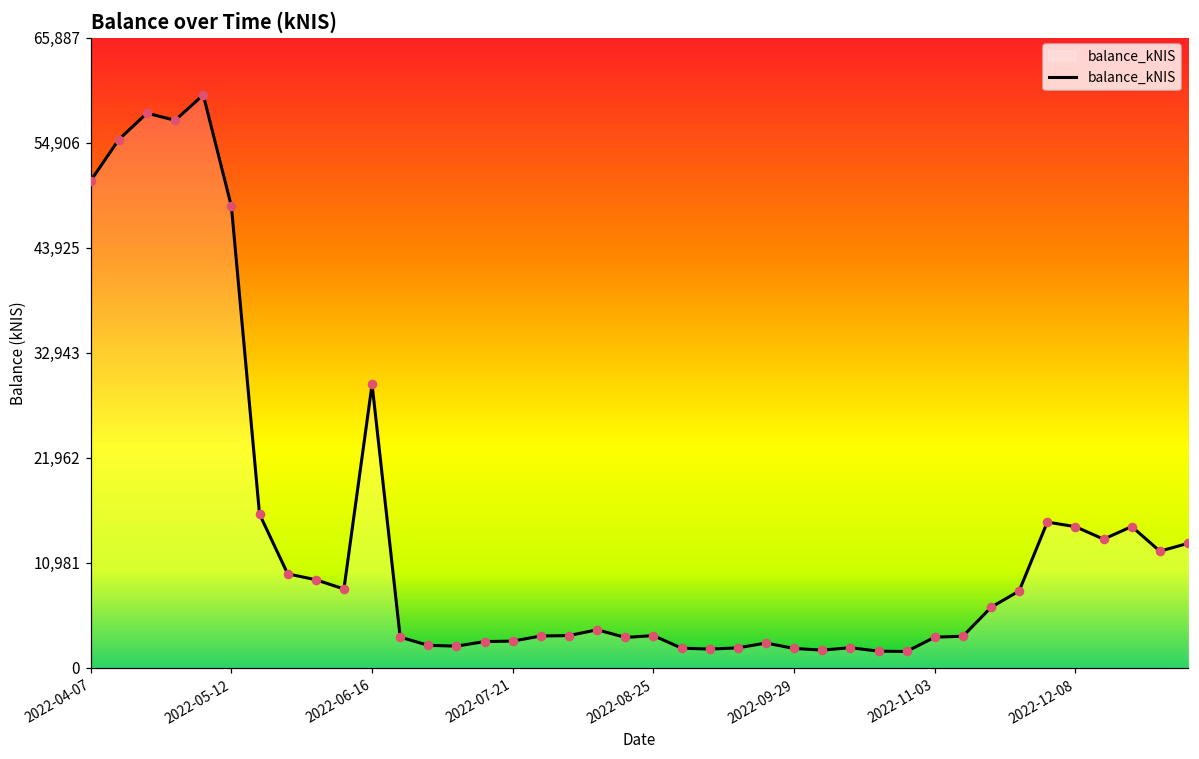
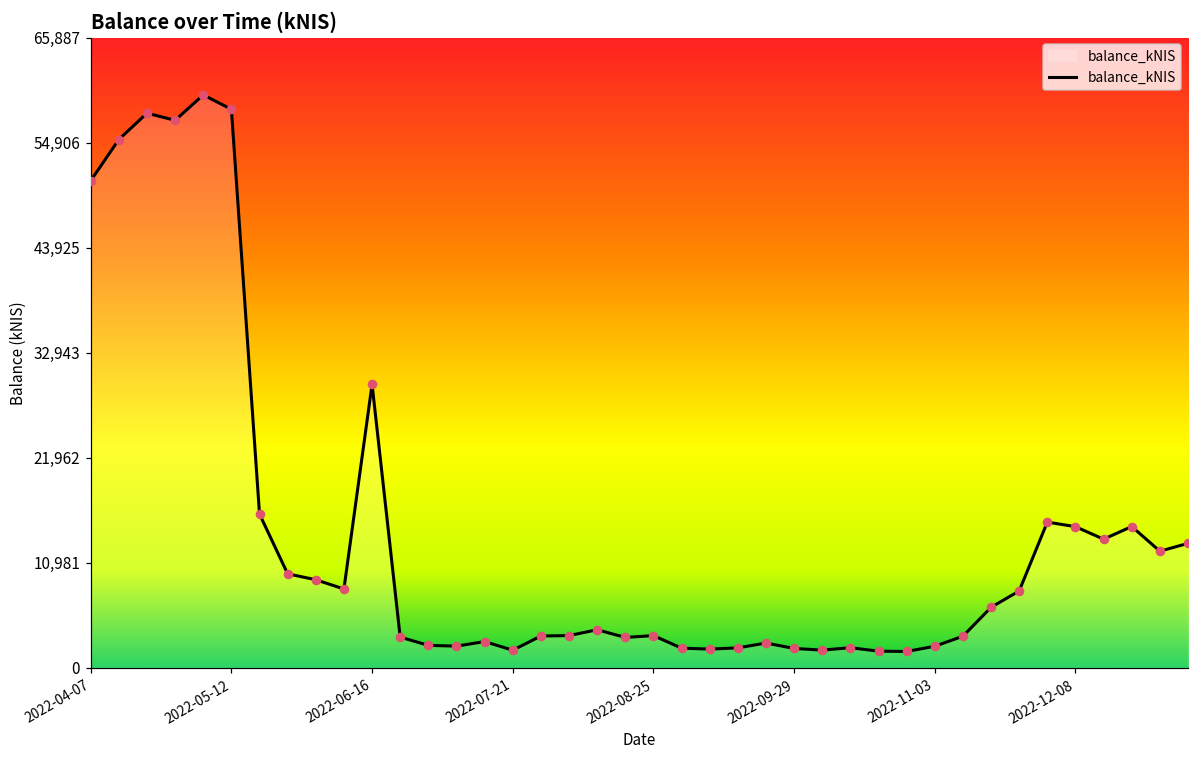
2022-05-12: 48,000 -> 58,000
2022-07-21: 3,000 -> 2,000
2022-11-03: 3,000 -> 2,000
